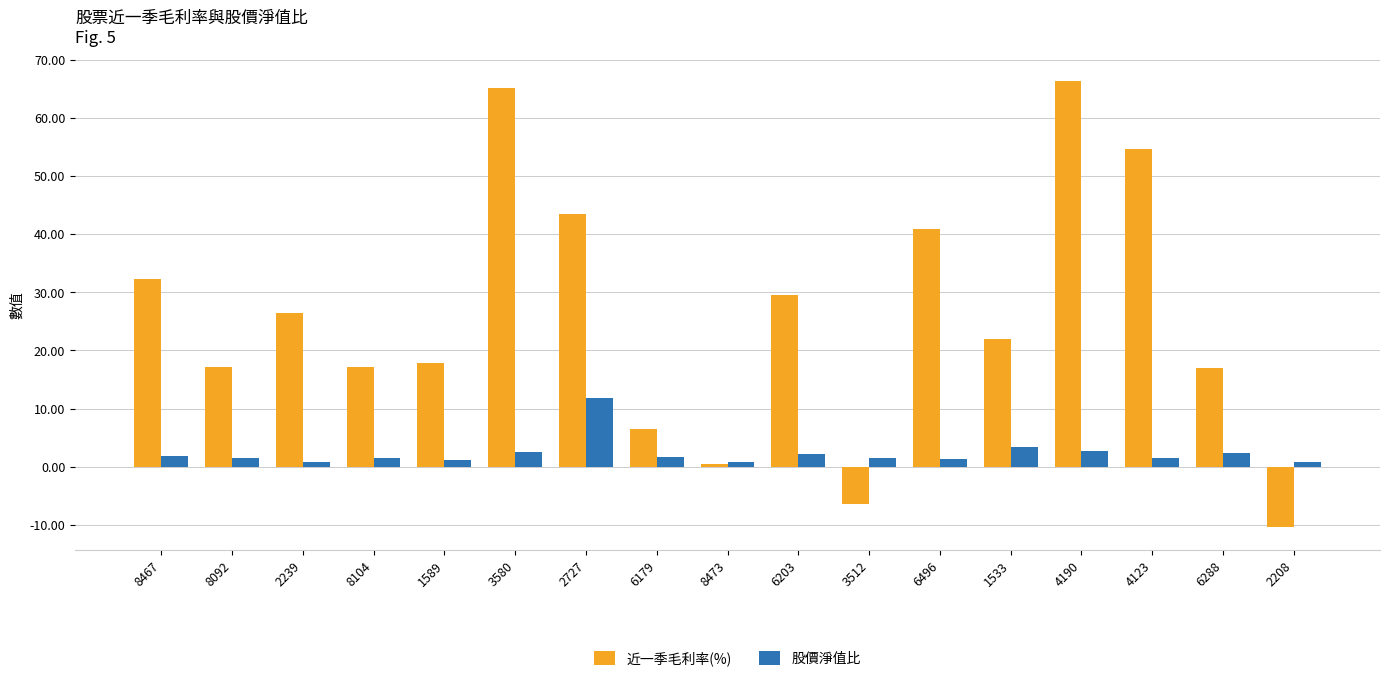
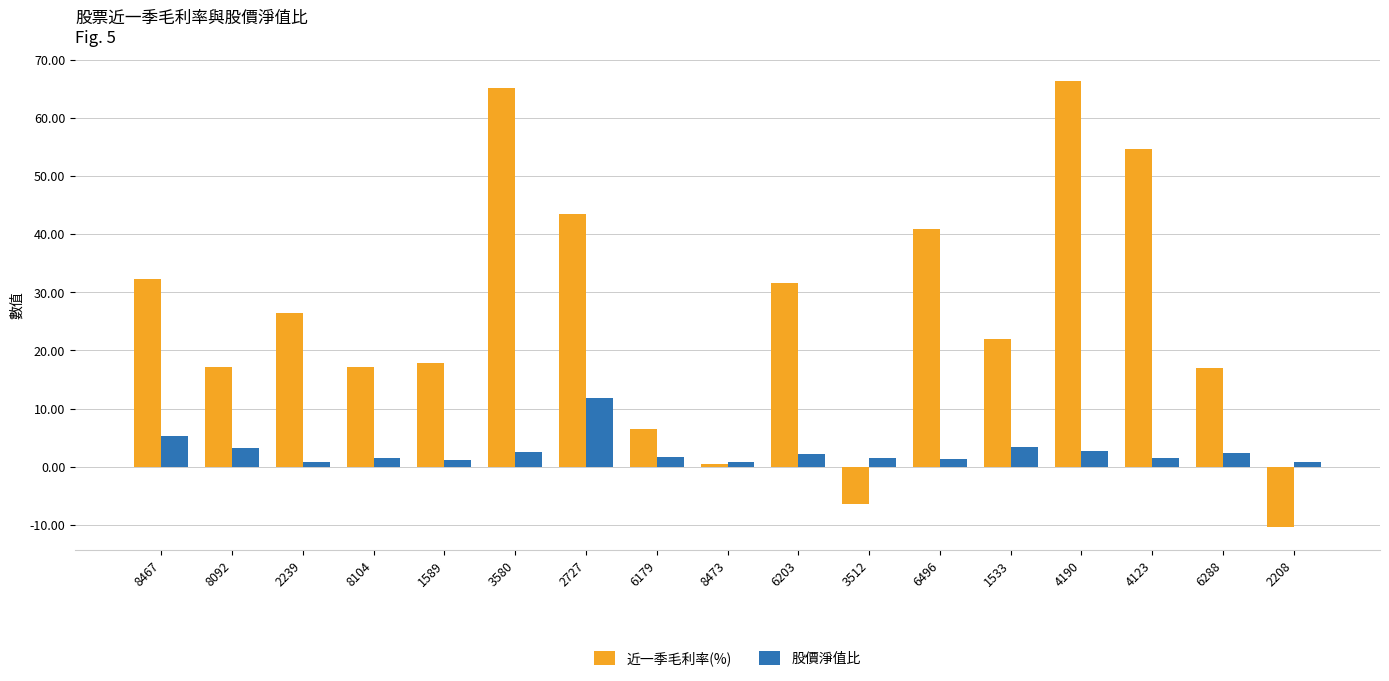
股價淨值比, 8467: 2 -> 5
股價淨值比, 8092: 2 -> 3
近一季毛利率(%), 6203: 30 -> 32
